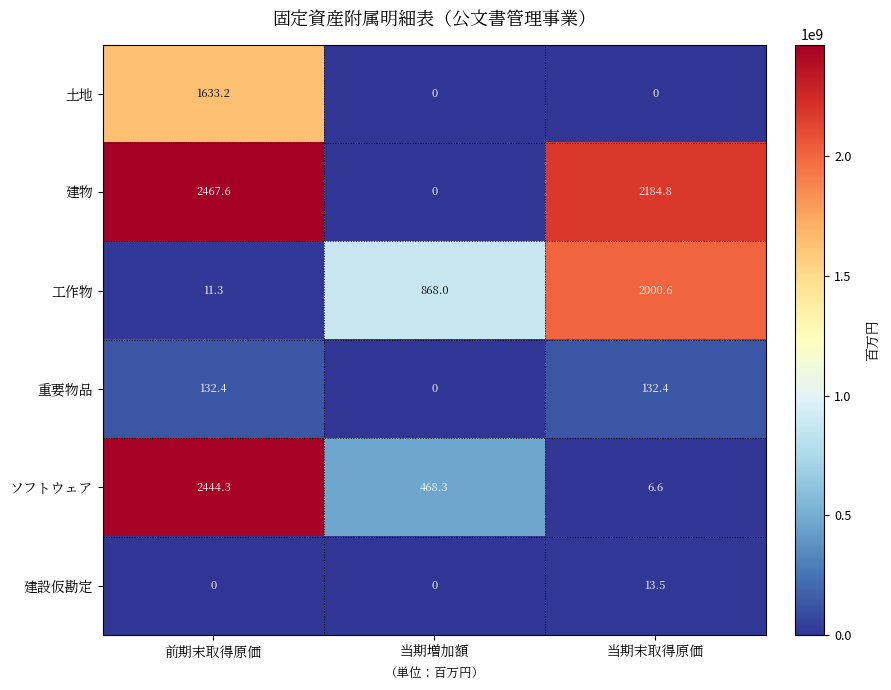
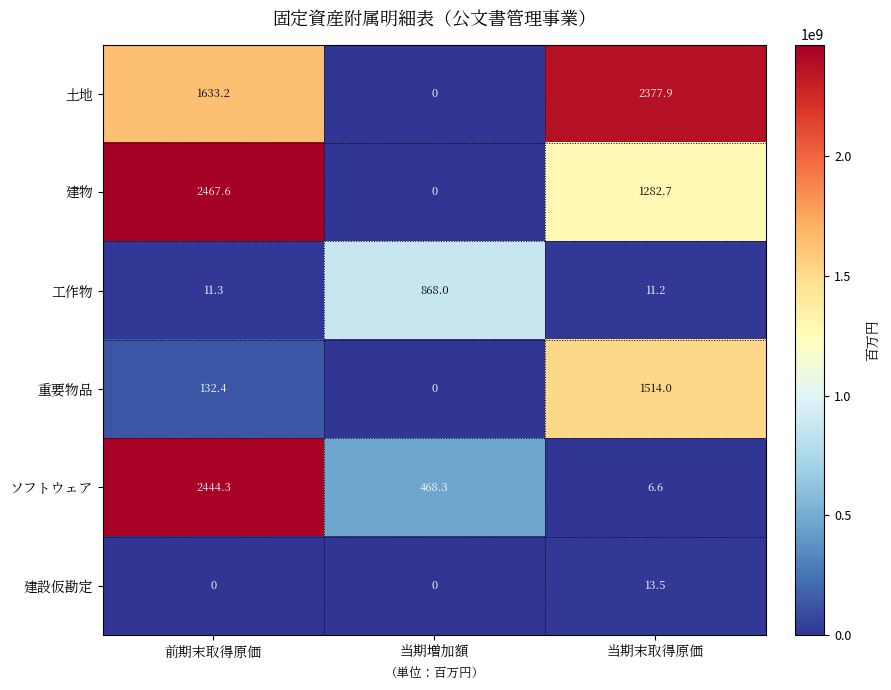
土地, 当期末取得原価: 0 -> 2377.9
建物, 当期末取得原価: 2184.8 -> 1282.7
工作物, 当期末取得原価: 2000.6 -> 11.2
重要物品, 当期末取得原価: 132.4 -> 1514.0
